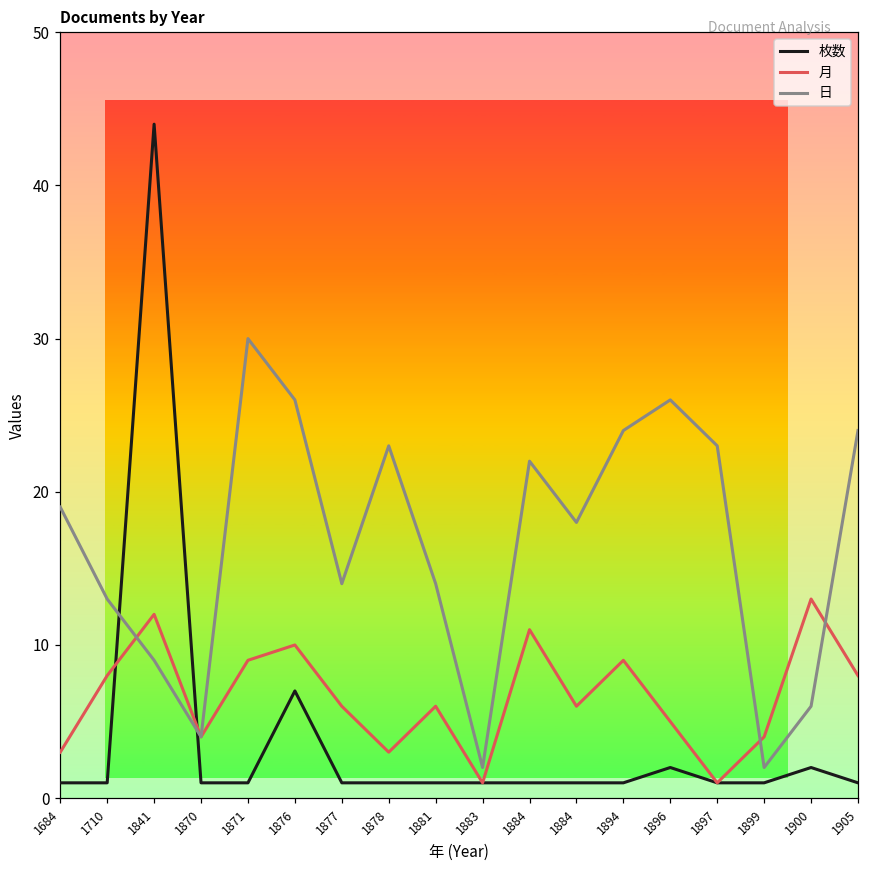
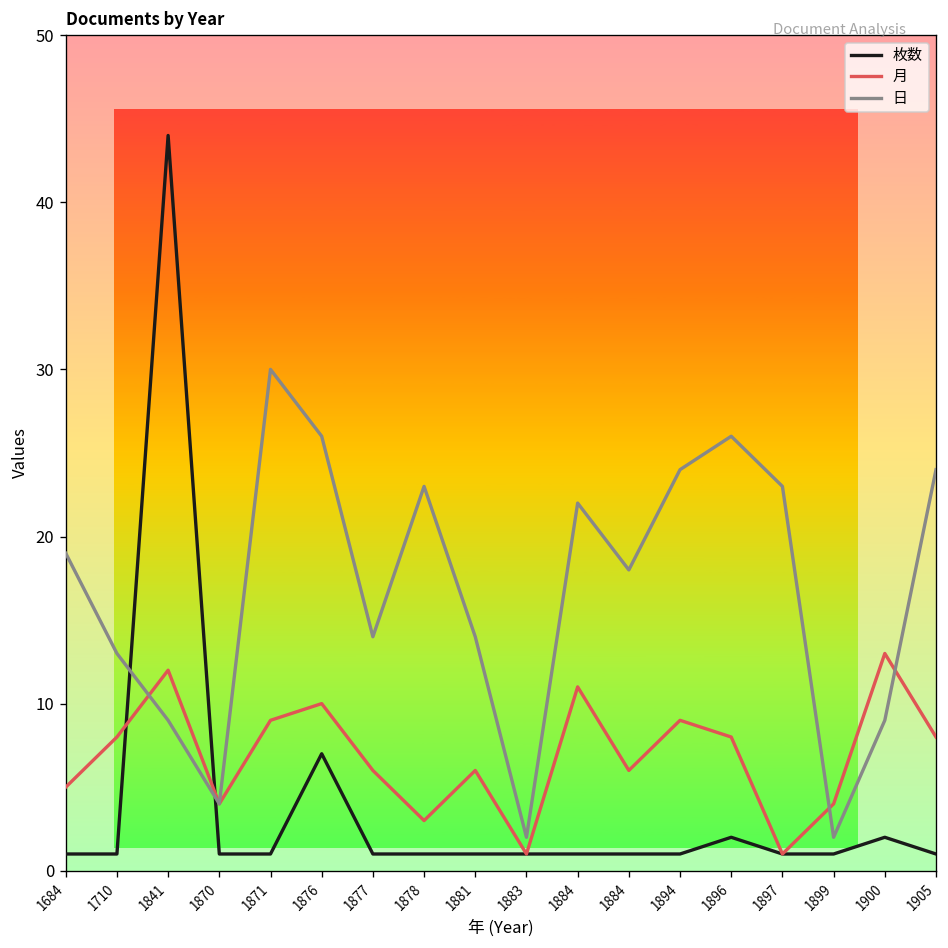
月, 1684: 3 -> 5
月, 1896: 5 -> 8
日, 1900: 6 -> 9
